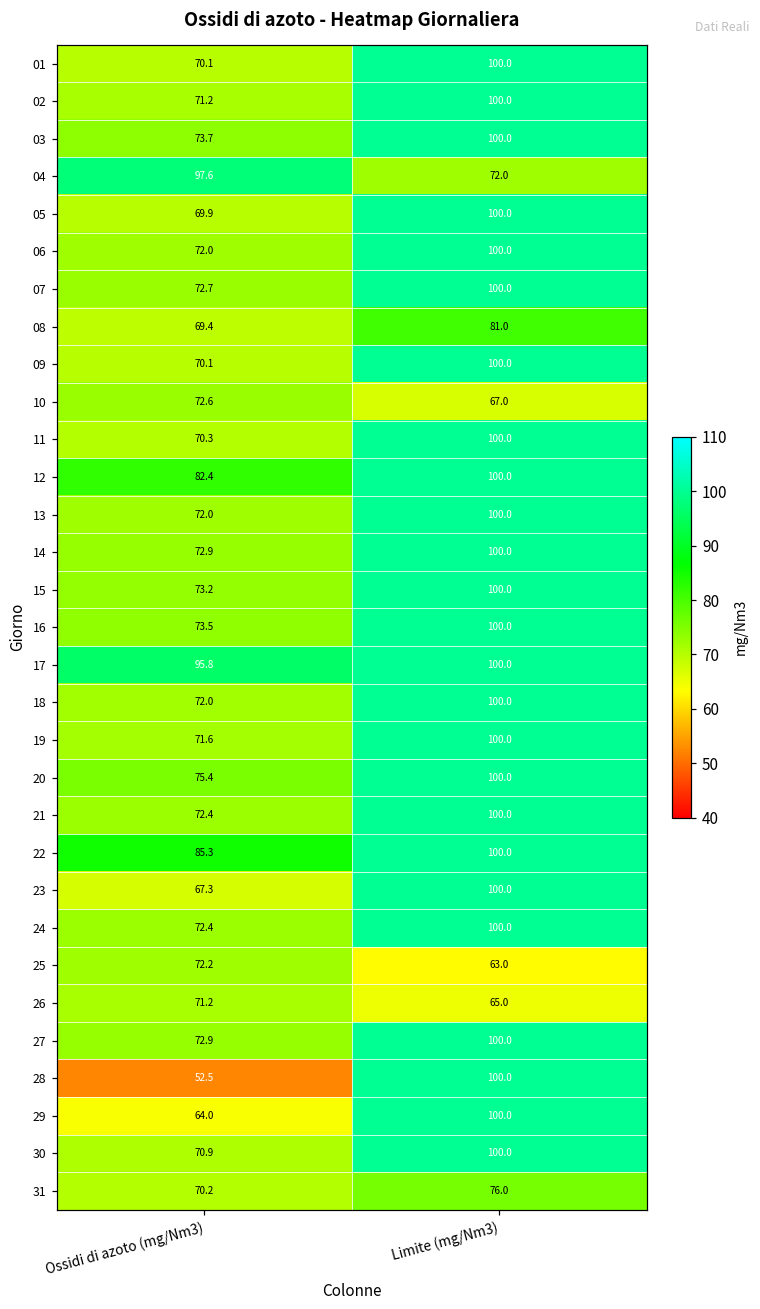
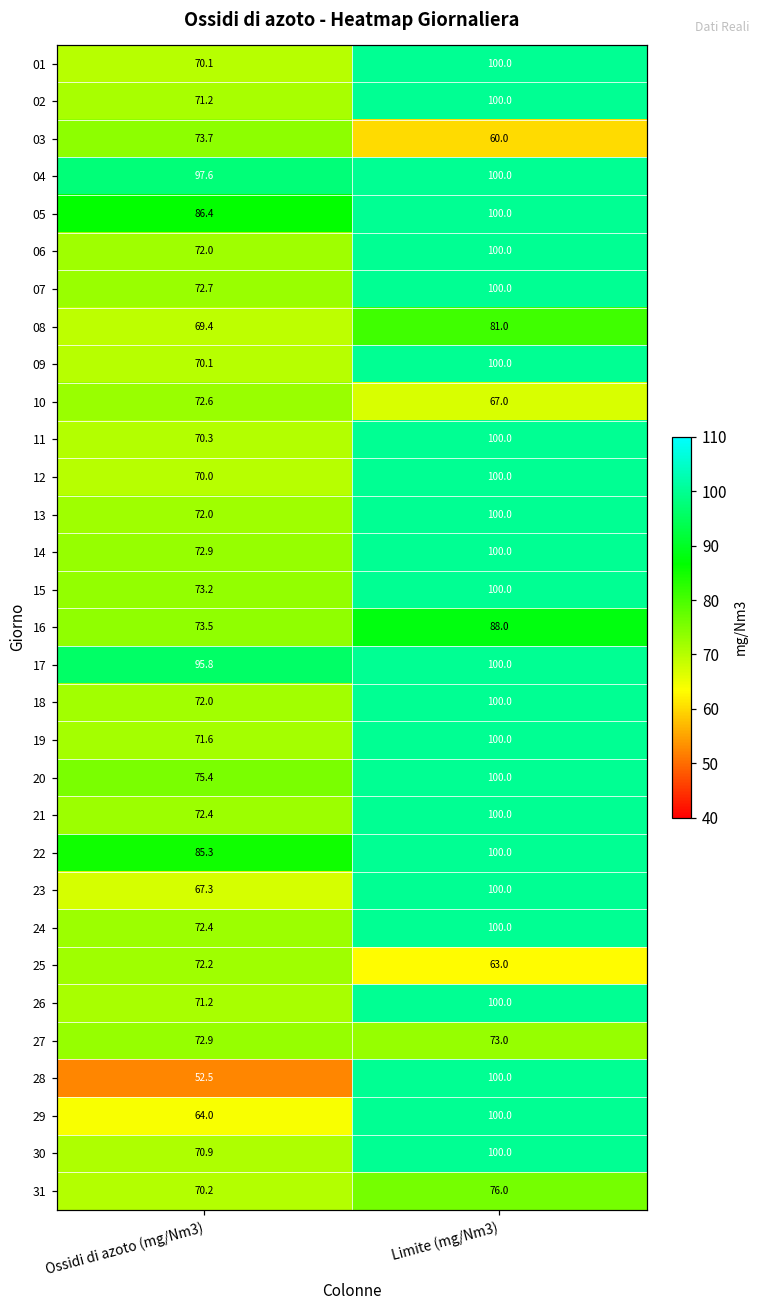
03, Limite (mg/Nm3): 100.0 -> 60.0
04, Limite (mg/Nm3): 72.0 -> 100.0
05, Ossidi di azoto (mg/Nm3): 69.9 -> 86.4
12, Ossidi di azoto (mg/Nm3): 82.4 -> 70.0
16, Limite (mg/Nm3): 100.0 -> 88.0
26, Limite (mg/Nm3): 65.0 -> 100.0
27, Limite (mg/Nm3): 100.0 -> 73.0
